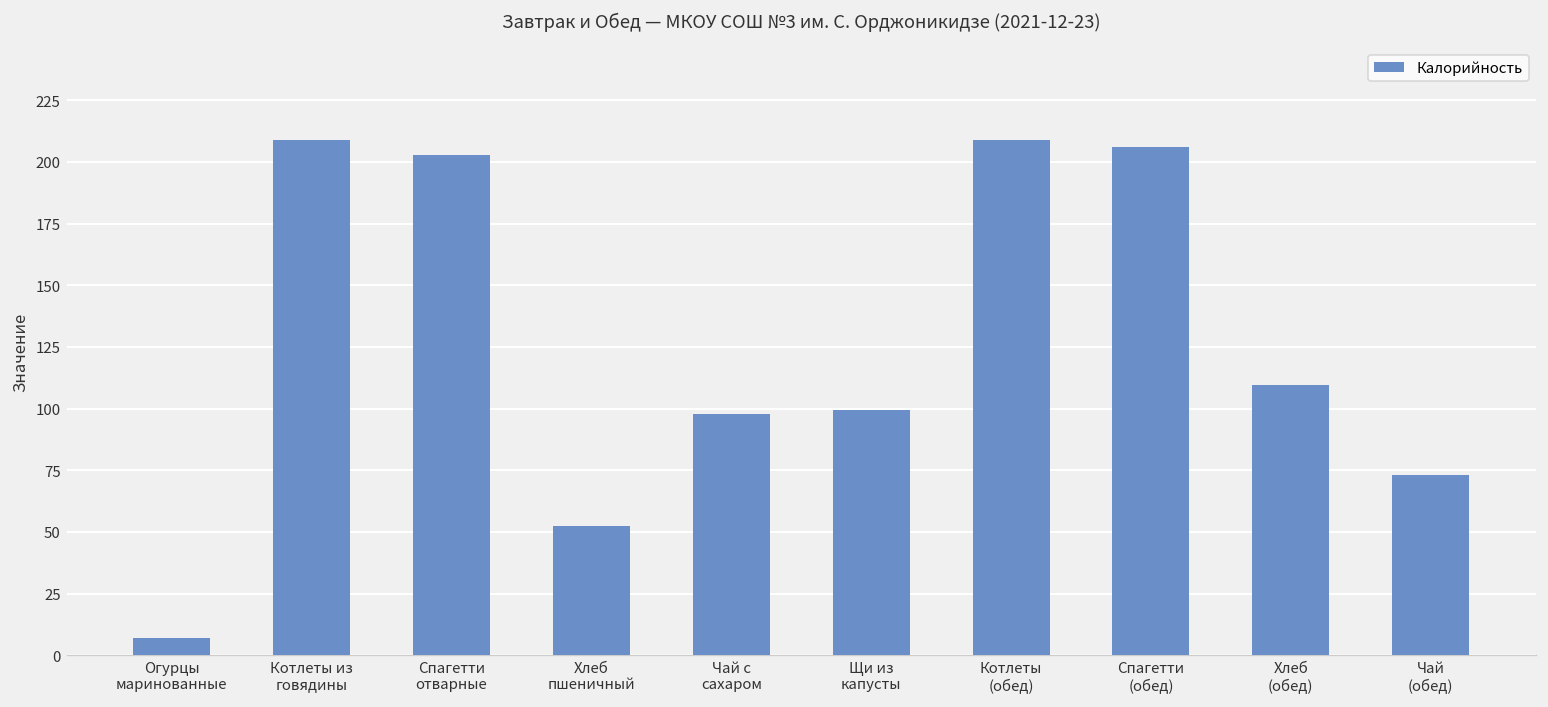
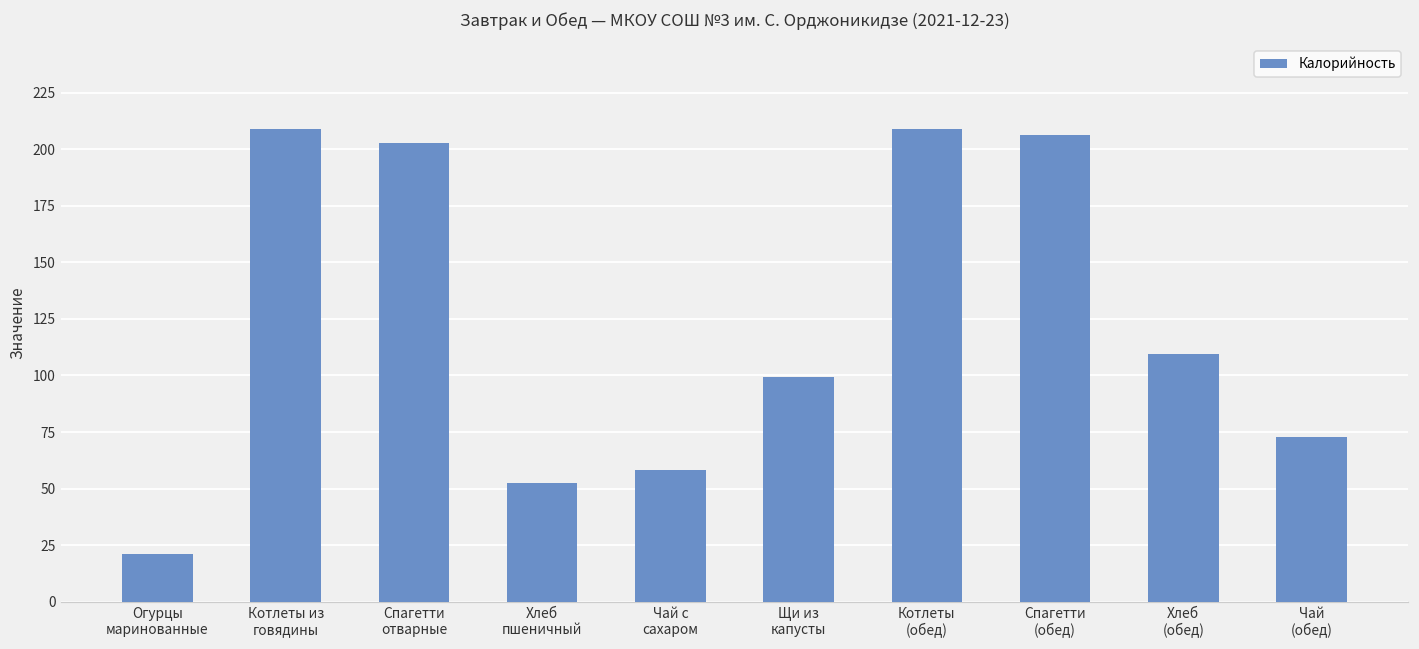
Огурцы маринованные: 7 -> 21
Чай с сахаром: 98 -> 58
